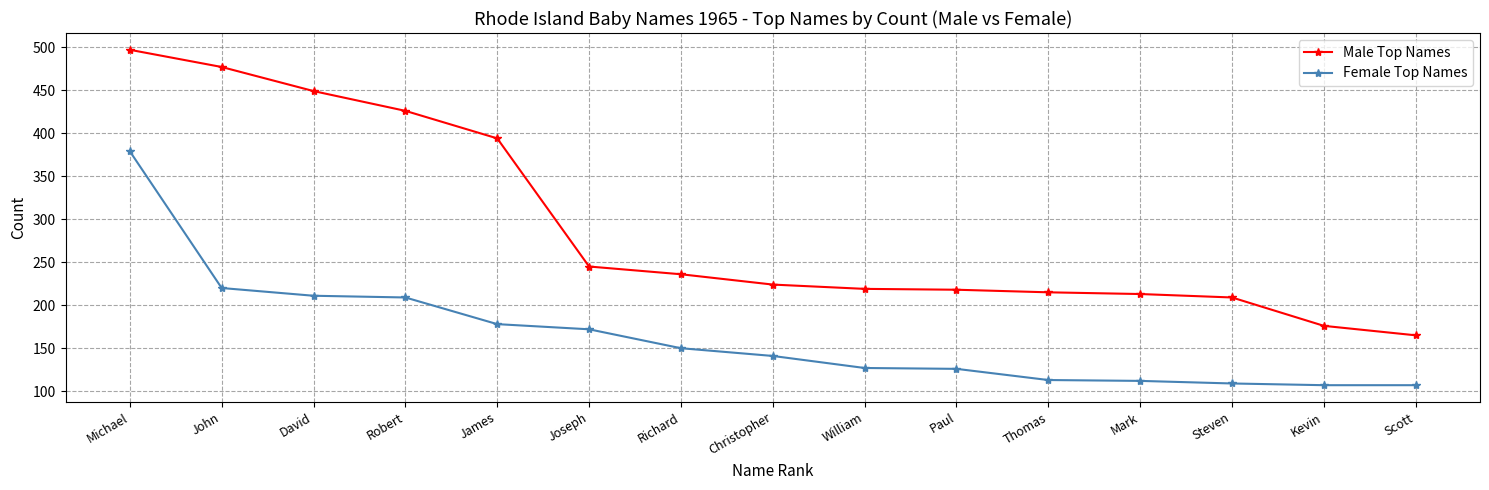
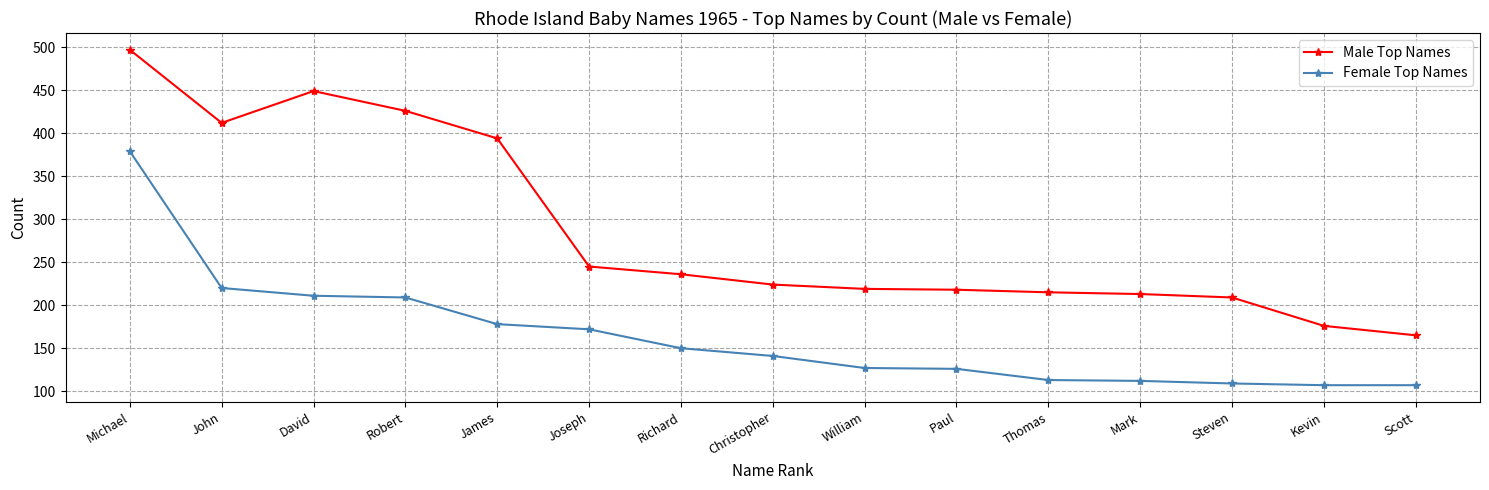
Male Top Names, John: 480 -> 410
